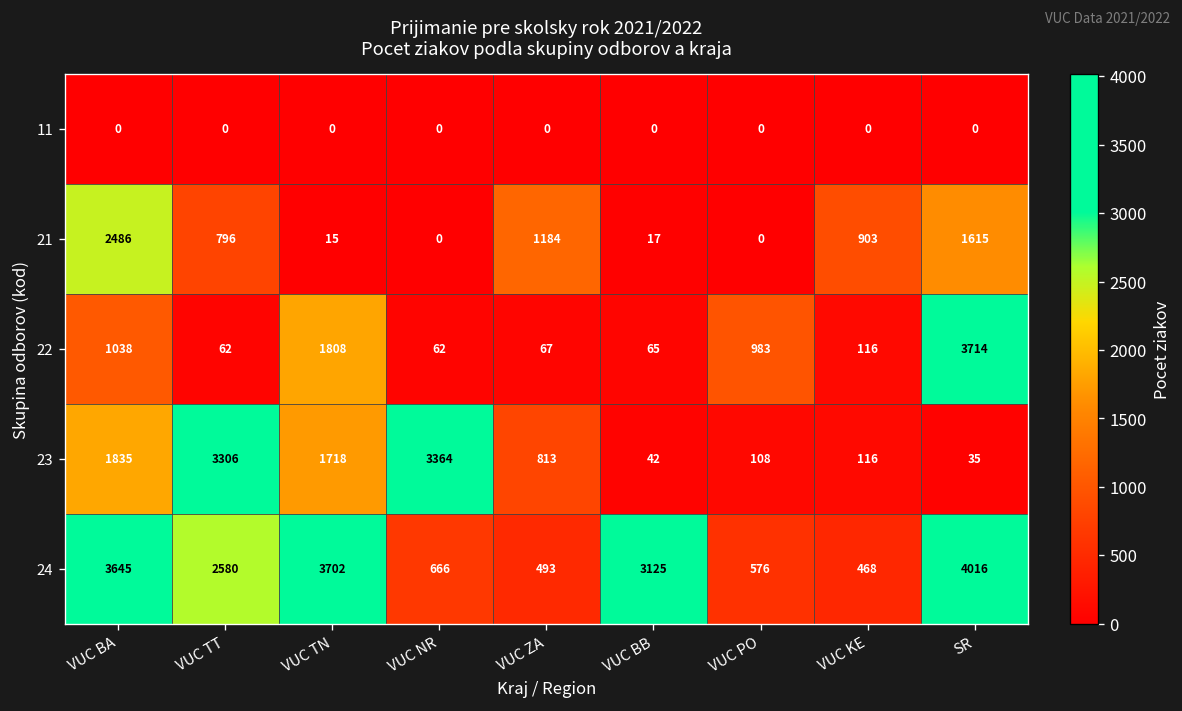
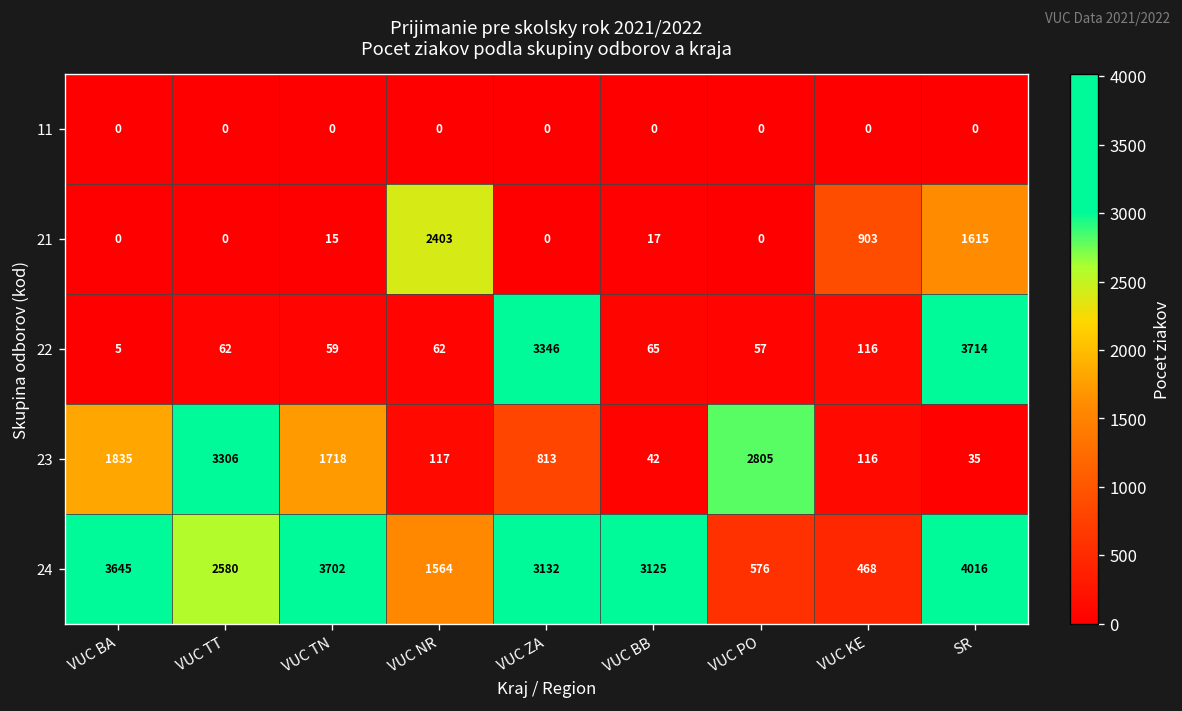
21, VUC BA: 2486 -> 0
21, VUC TT: 796 -> 0
21, VUC NR: 0 -> 2403
21, VUC ZA: 1184 -> 0
22, VUC BA: 1038 -> 5
22, VUC TN: 1808 -> 59
22, VUC ZA: 67 -> 3346
22, VUC PO: 983 -> 57
23, VUC NR: 3364 -> 117
23, VUC PO: 108 -> 2805
24, VUC NR: 666 -> 1564
24, VUC ZA: 493 -> 3132
